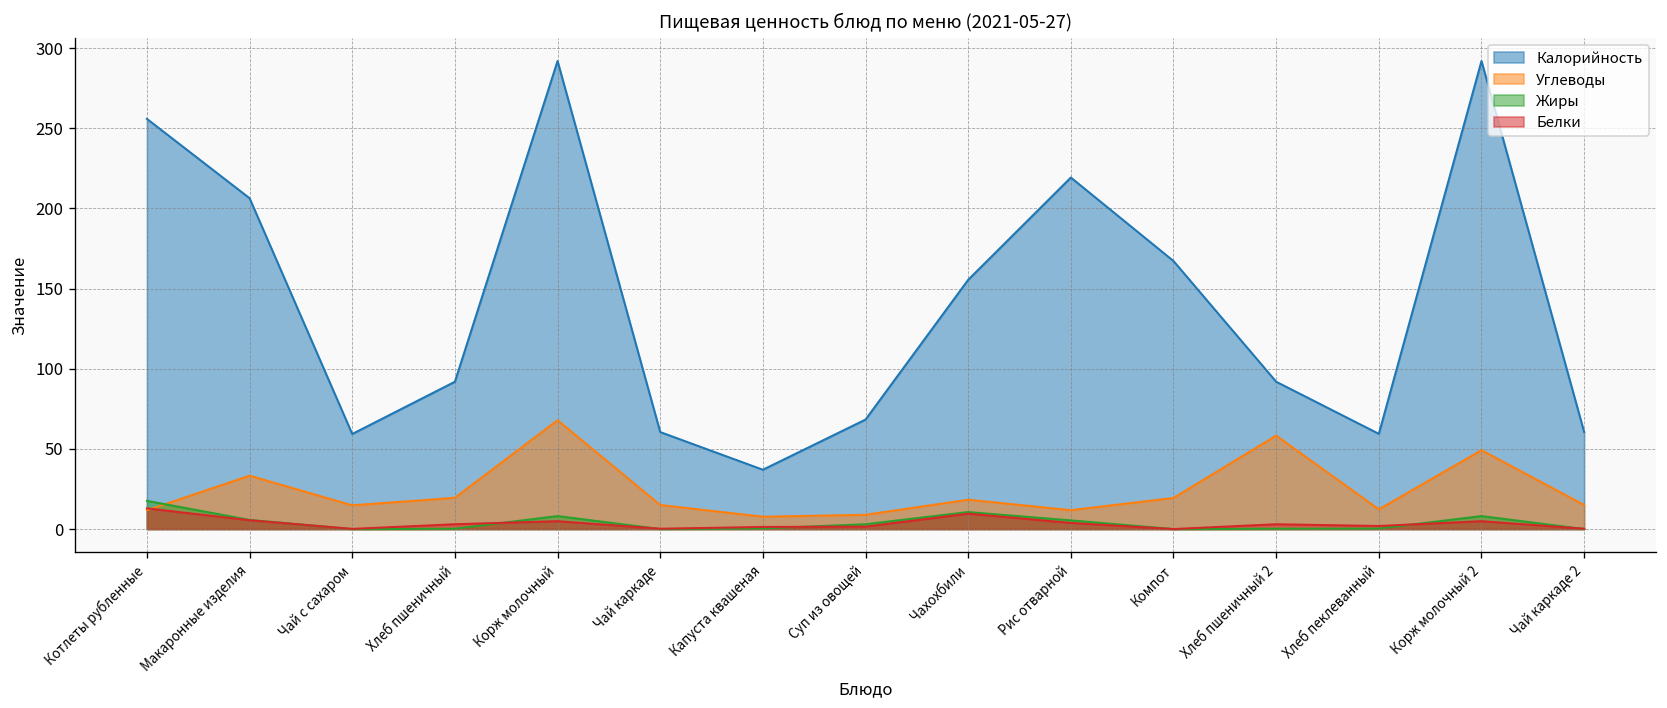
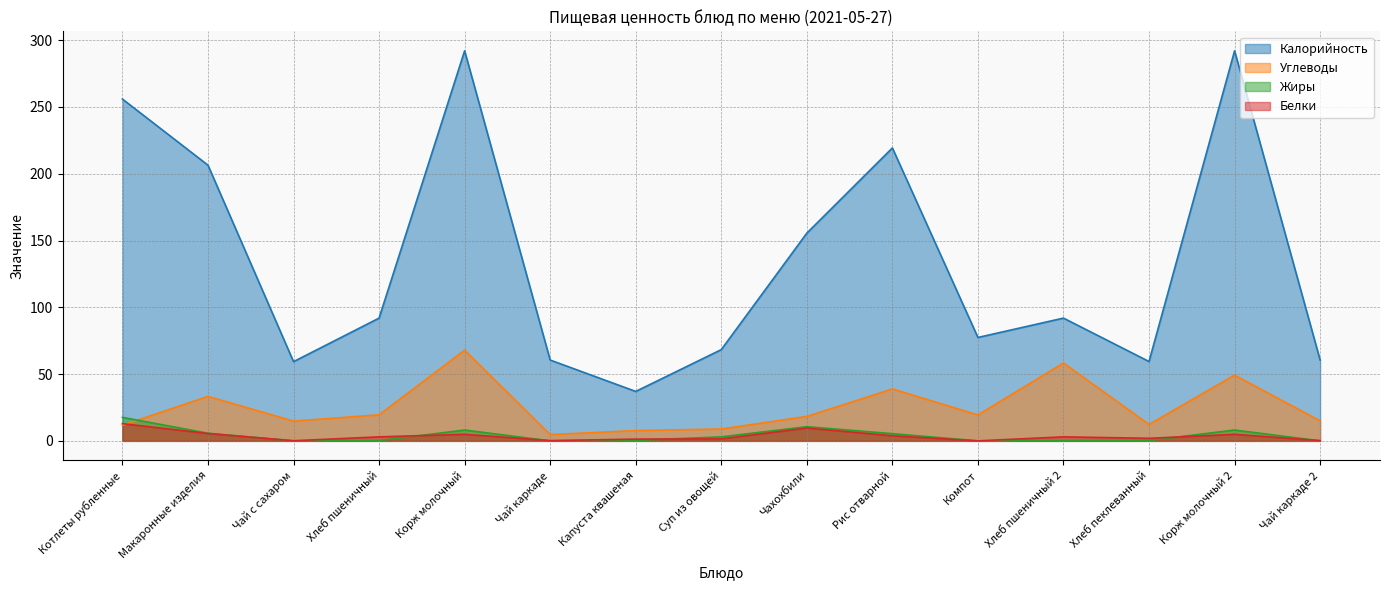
Углеводы, Чай каркаде: 15 -> 5
Углеводы, Рис отварной: 12 -> 39
Калорийность, Компот: 167 -> 77
